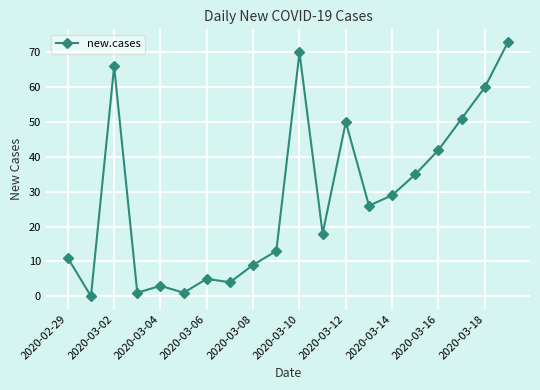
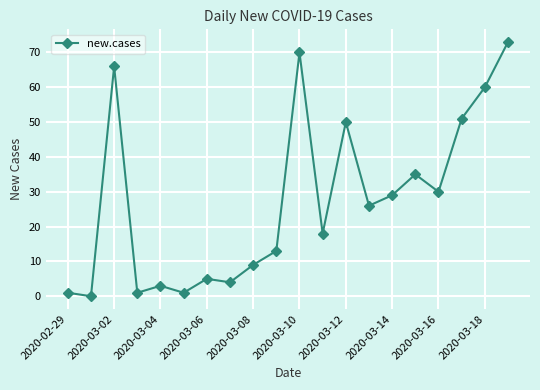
2020-02-29: 11 -> 1
2020-03-16: 42 -> 30
